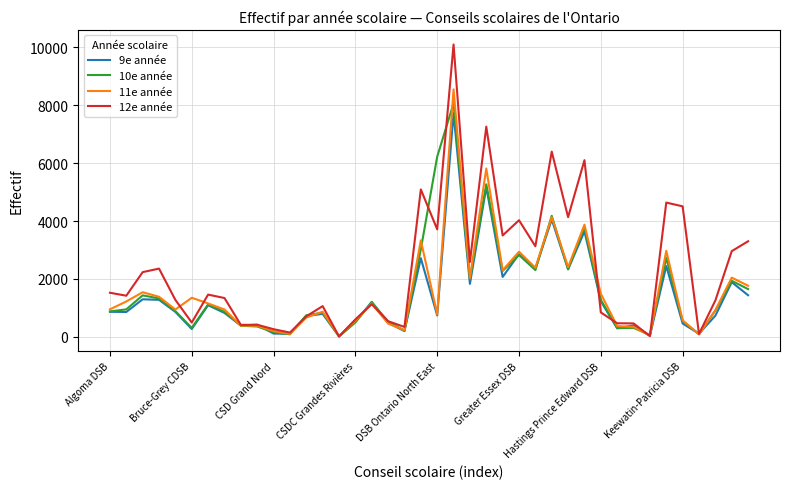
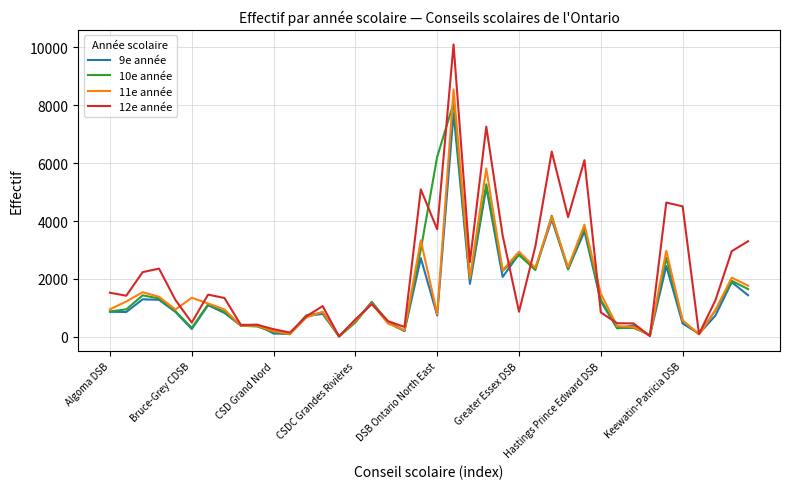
12e année, Greater Essex DSB: 4000 -> 900
